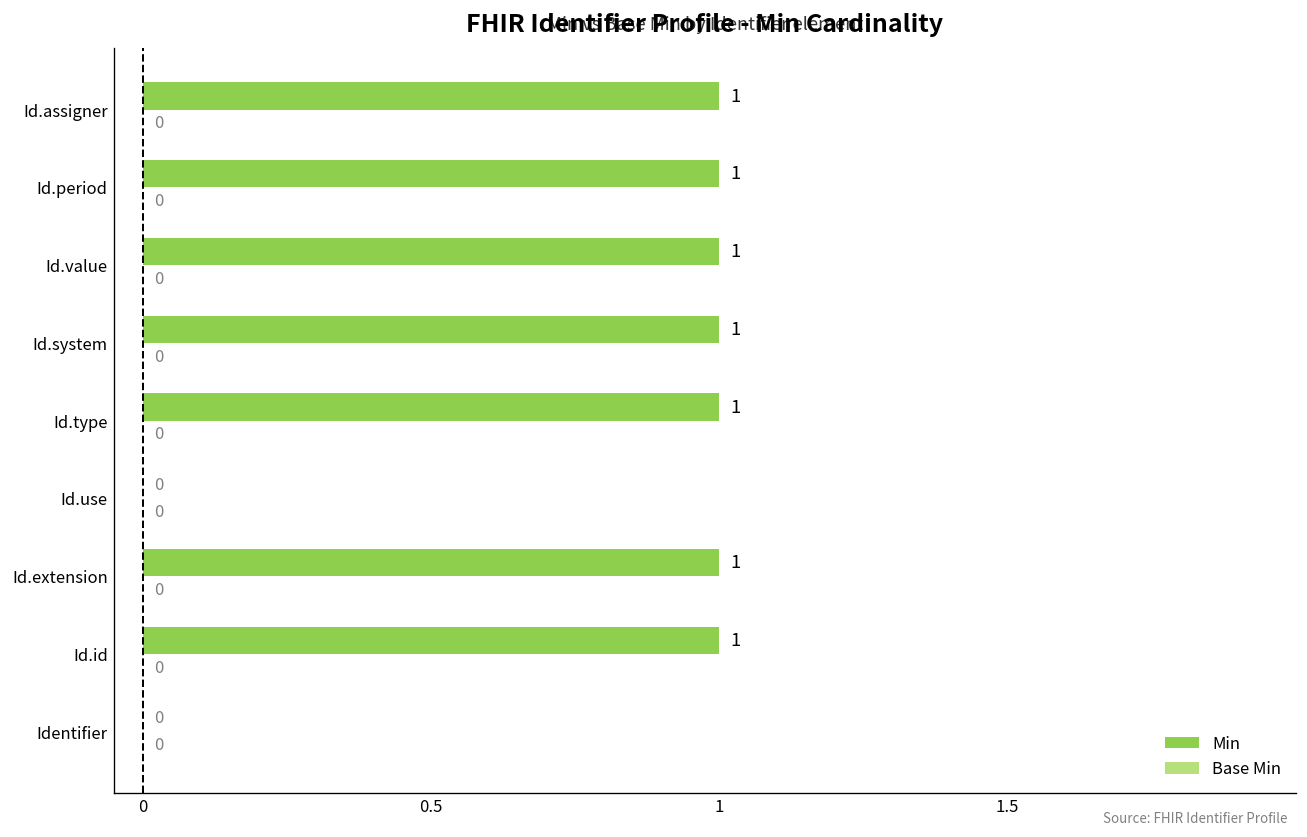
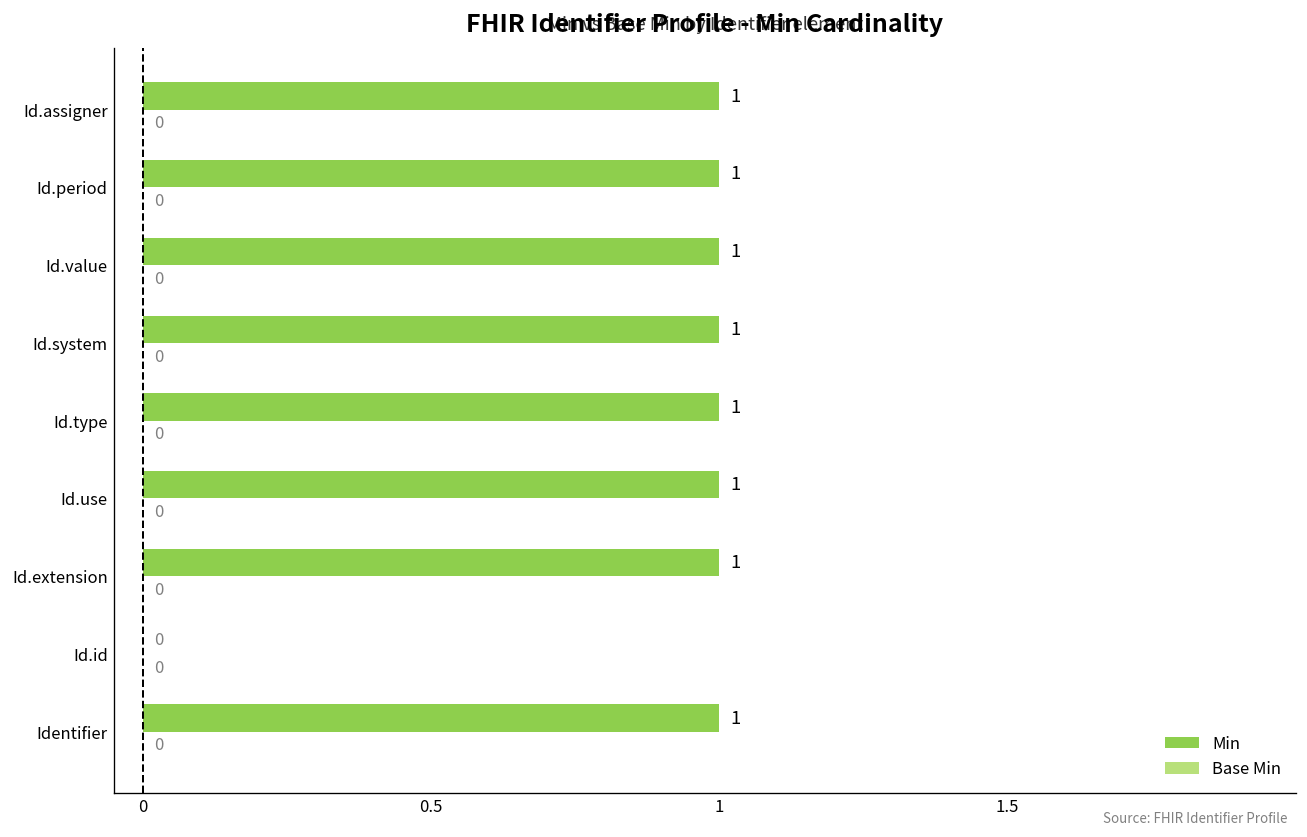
Min, Id.use: 0 -> 1
Min, Id.id: 1 -> 0
Min, Identifier: 0 -> 1
